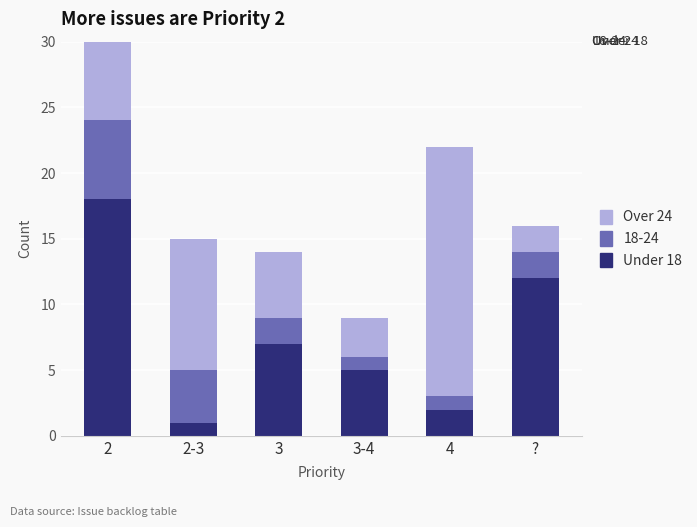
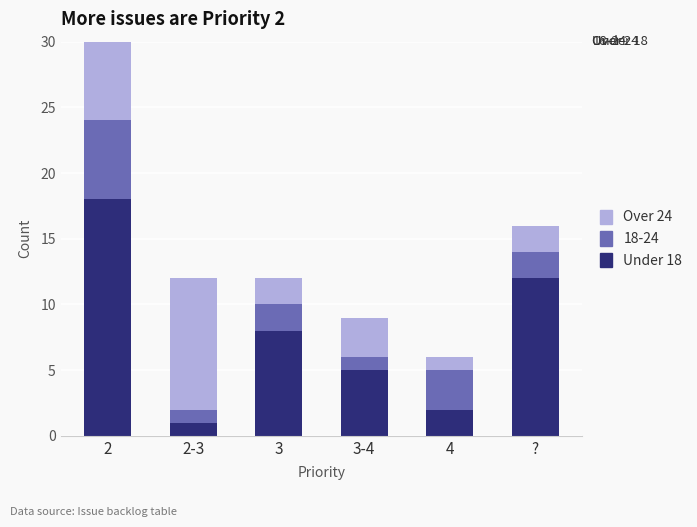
18-24, 2-3: 4 -> 1
Under 18, 3: 7 -> 8
Over 24, 3: 5 -> 2
18-24, 4: 1 -> 3
Over 24, 4: 19 -> 1
